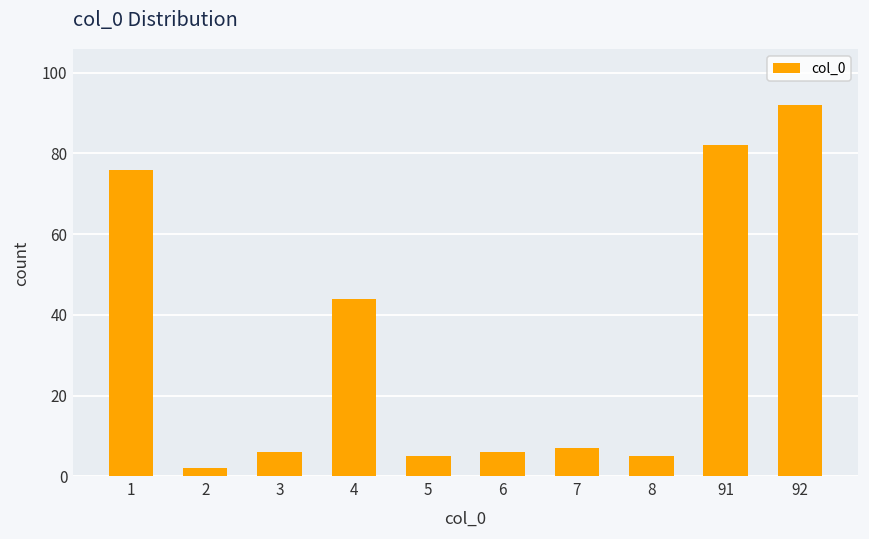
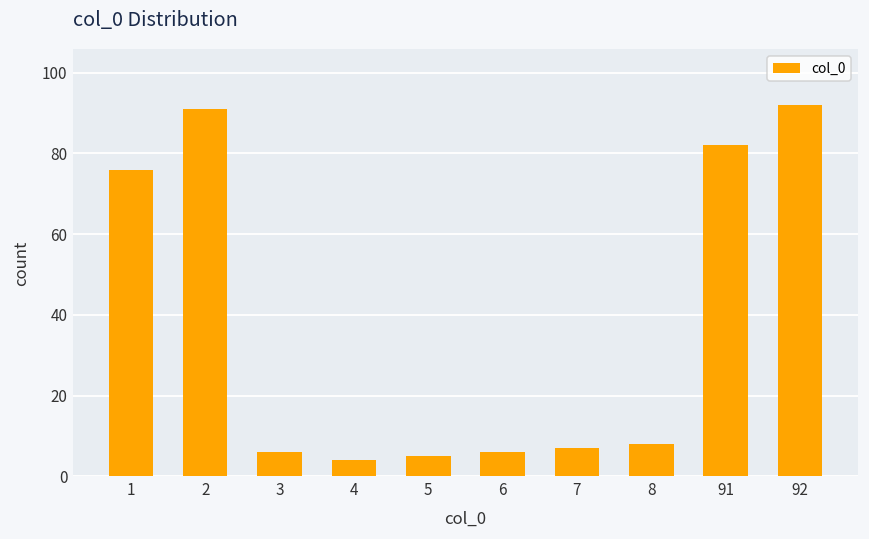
2: 2 -> 91
4: 44 -> 4
8: 5 -> 8
